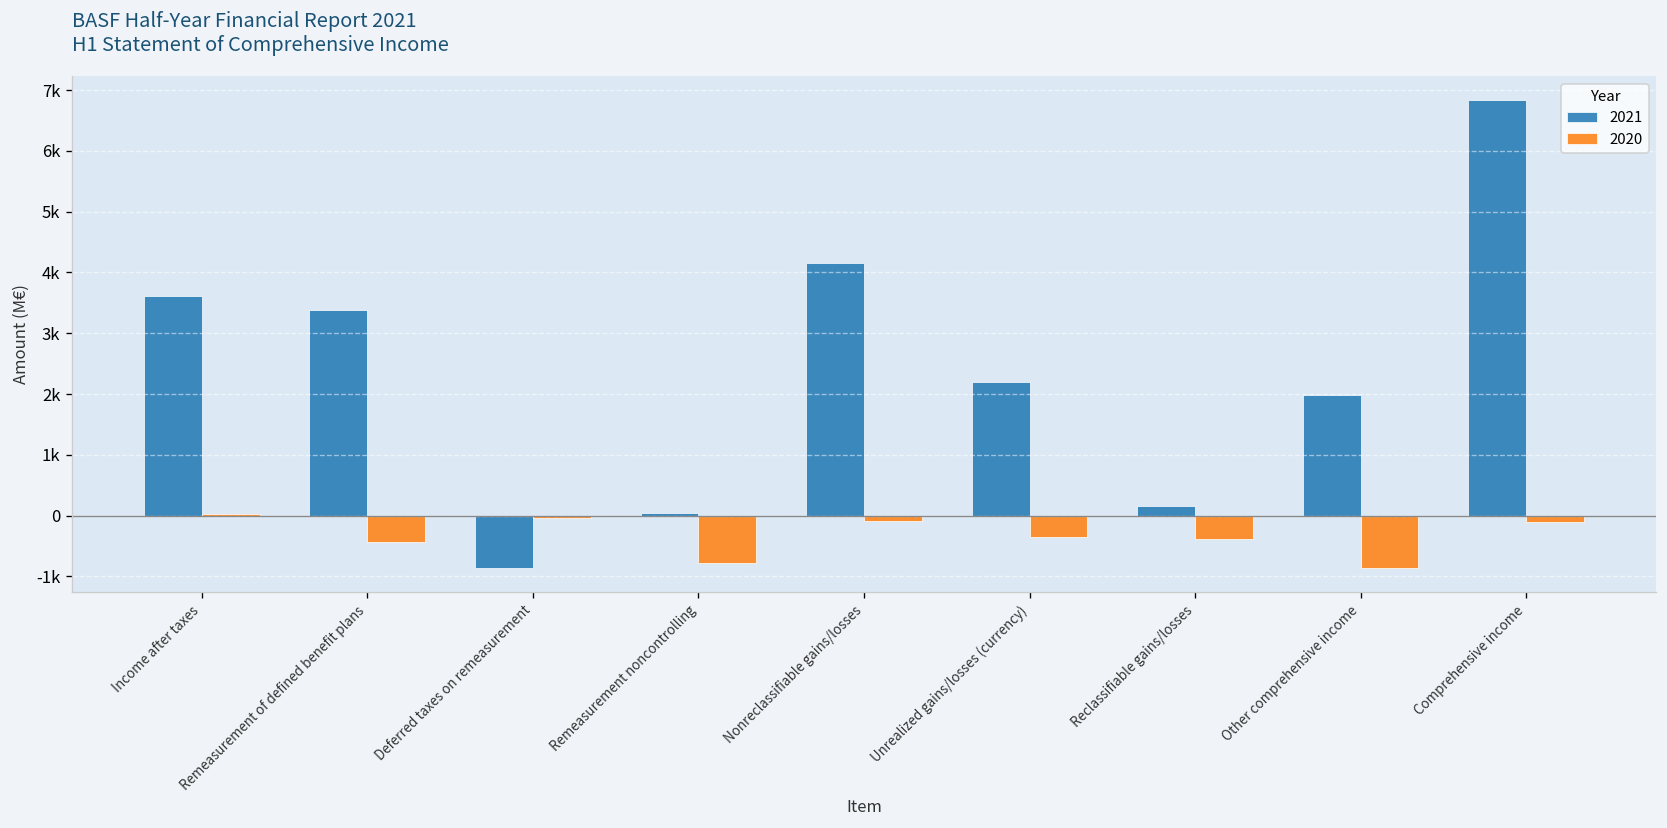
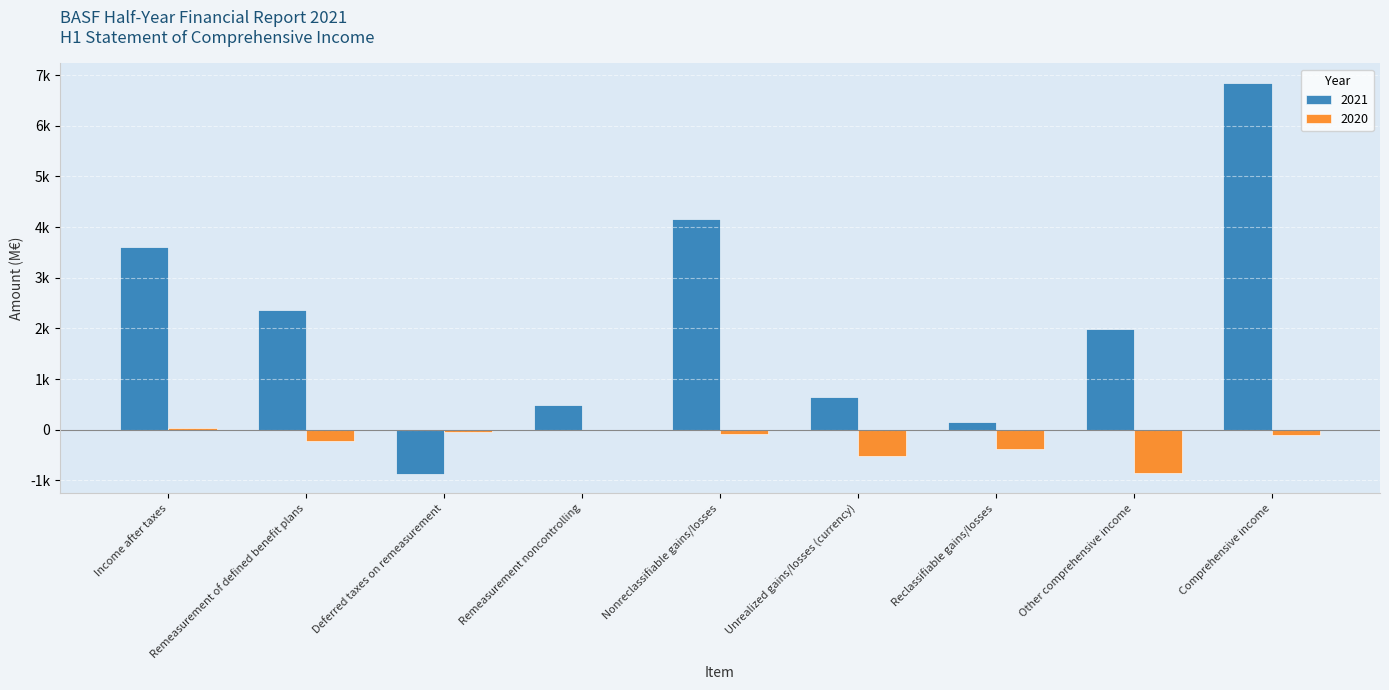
2021, Remeasurement of defined benefit plans: 3400 -> 2400
2020, Remeasurement of defined benefit plans: -400 -> -200
2021, Remeasurement noncontrolling: 0 -> 500
2020, Remeasurement noncontrolling: -800 -> 0
2021, Unrealized gains/losses (currency): 2200 -> 700
2020, Unrealized gains/losses (currency): -400 -> -500
